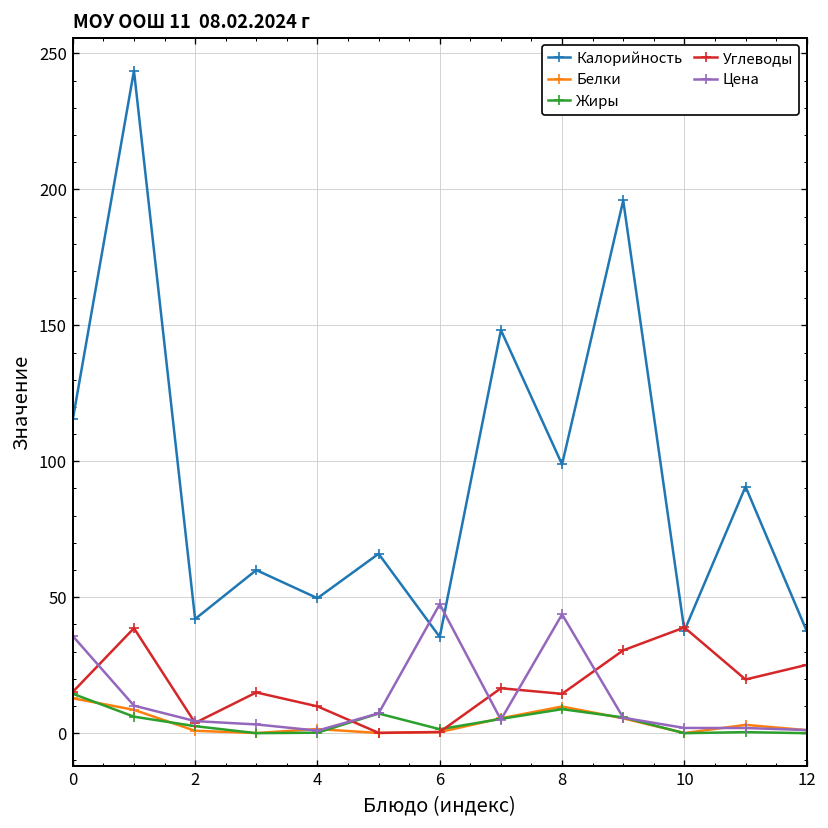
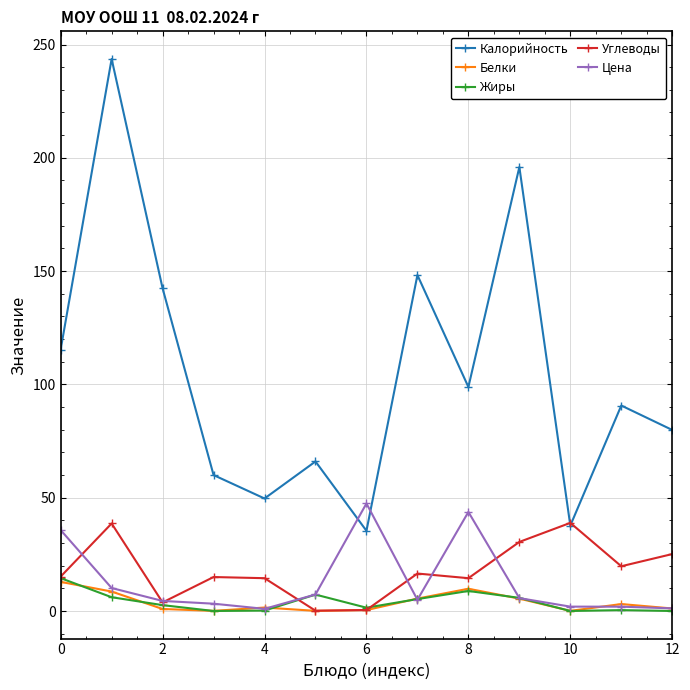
Калорийность, 2: 42 -> 142
Углеводы, 4: 10 -> 14
Калорийность, 12: 38 -> 80
